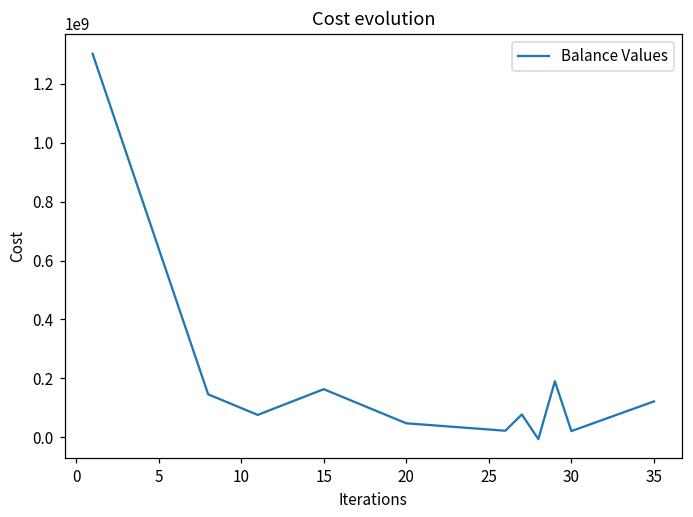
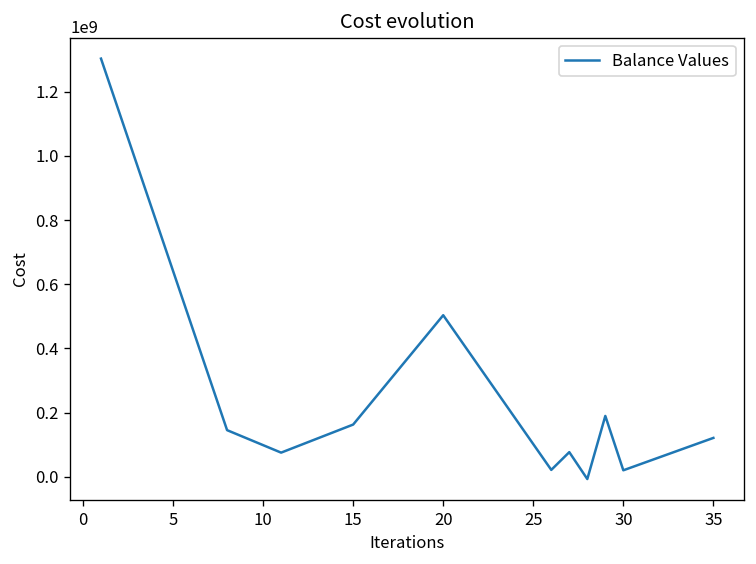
20: 50000000 -> 500000000
